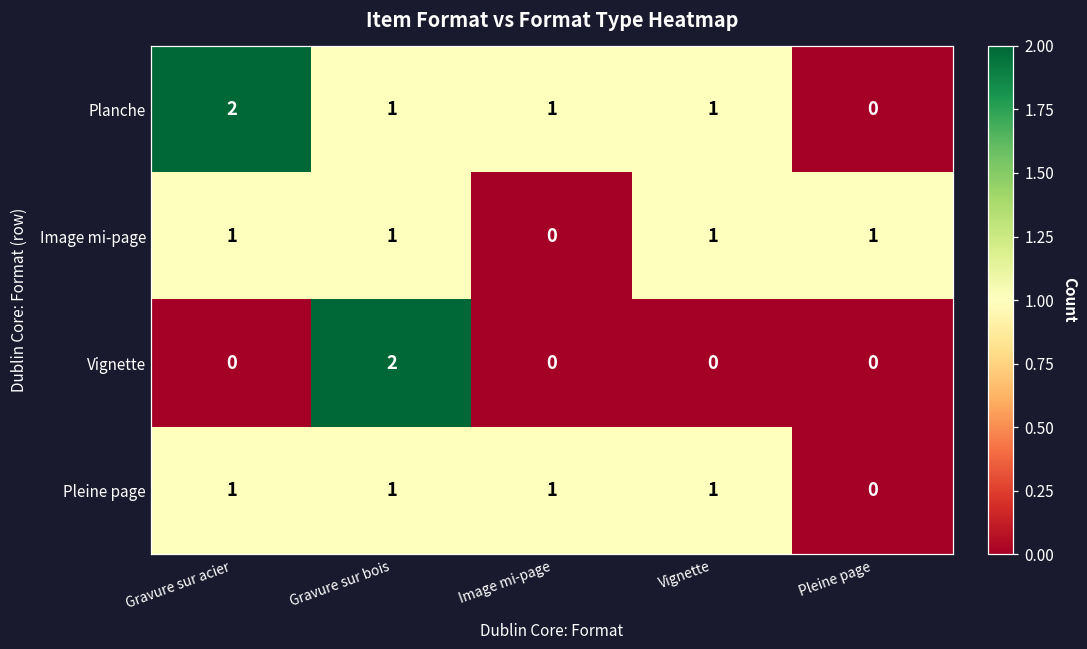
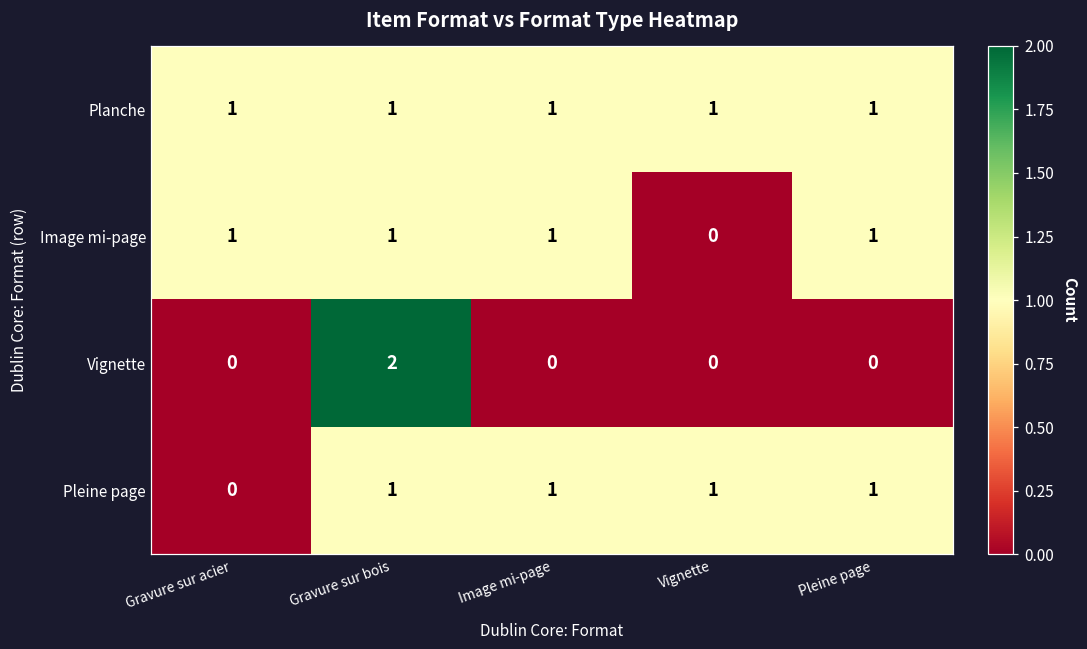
Planche, Gravure sur acier: 2 -> 1
Planche, Pleine page: 0 -> 1
Image mi-page, Image mi-page: 0 -> 1
Image mi-page, Vignette: 1 -> 0
Pleine page, Gravure sur acier: 1 -> 0
Pleine page, Pleine page: 0 -> 1
